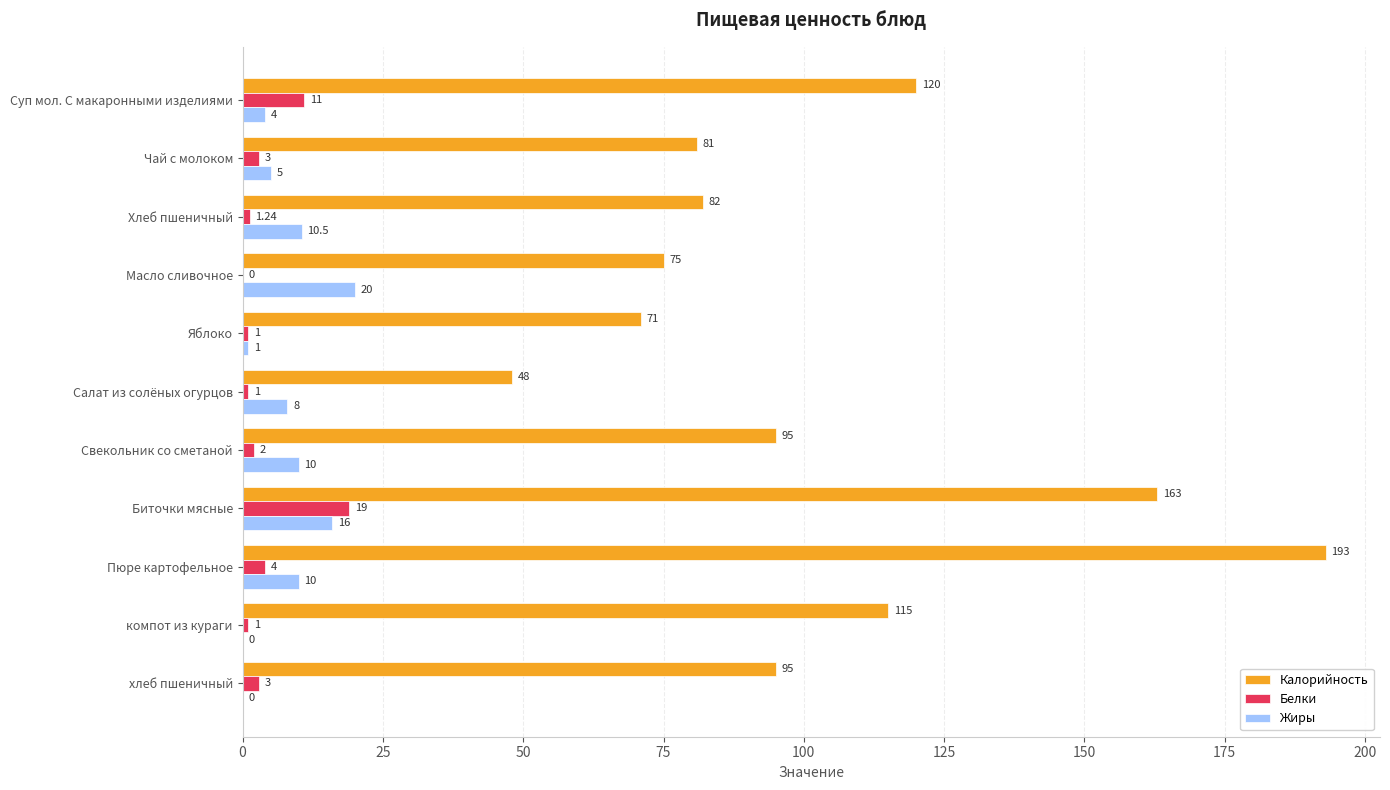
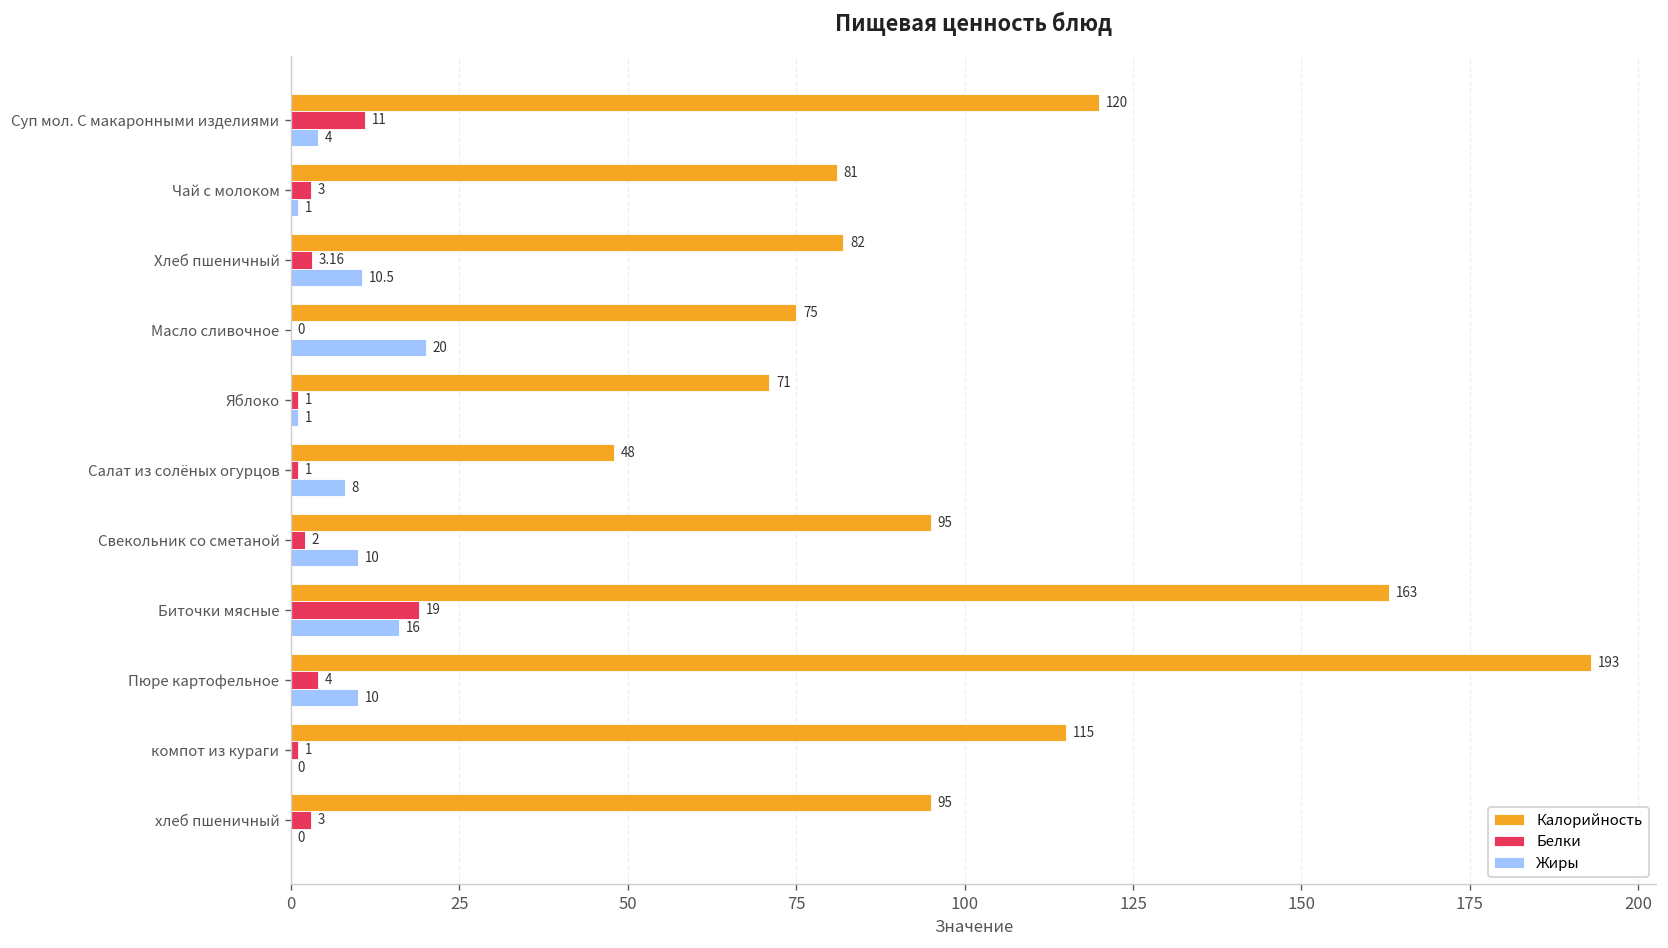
Жиры, Чай с молоком: 5 -> 1
Белки, Хлеб пшеничный: 1.24 -> 3.16
